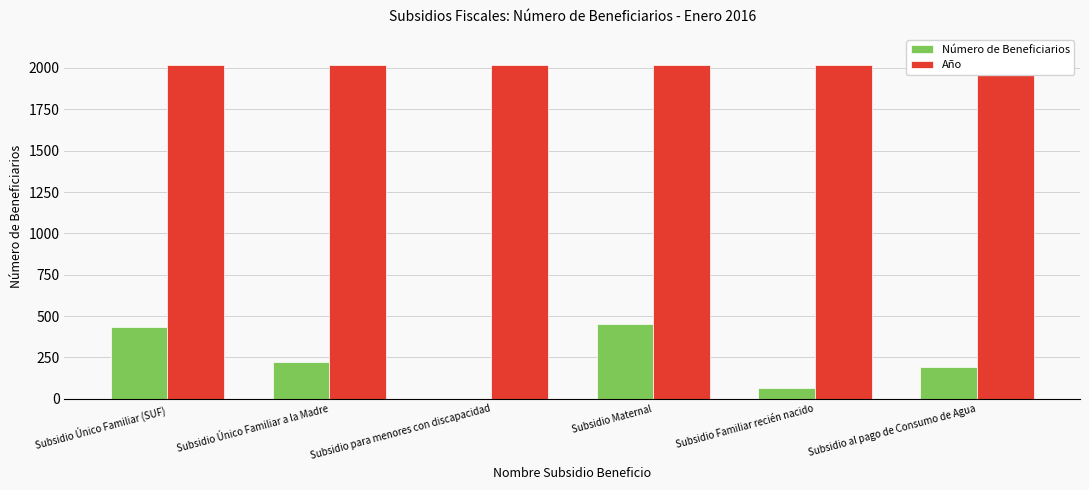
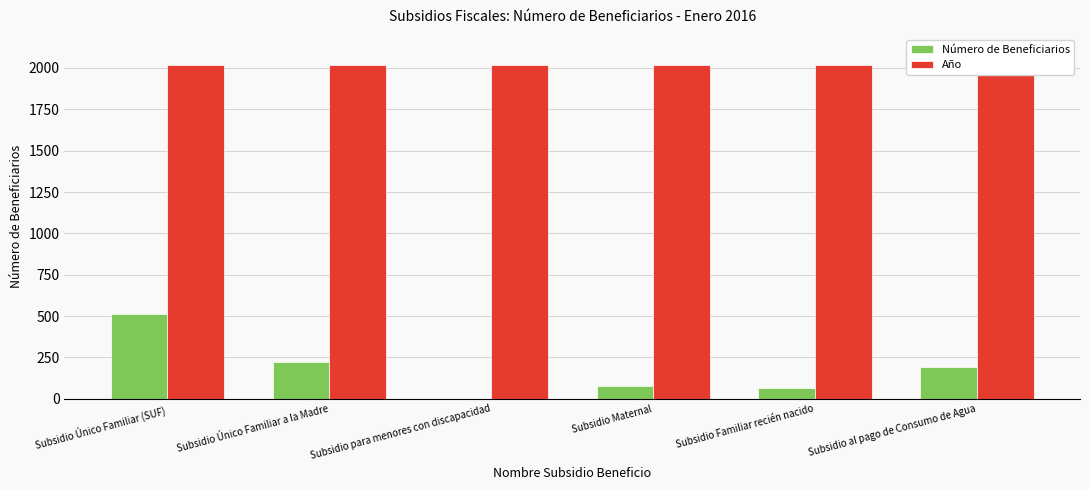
Número de Beneficiarios, Subsidio Único Familiar (SUF): 430 -> 520
Número de Beneficiarios, Subsidio Maternal: 450 -> 80
